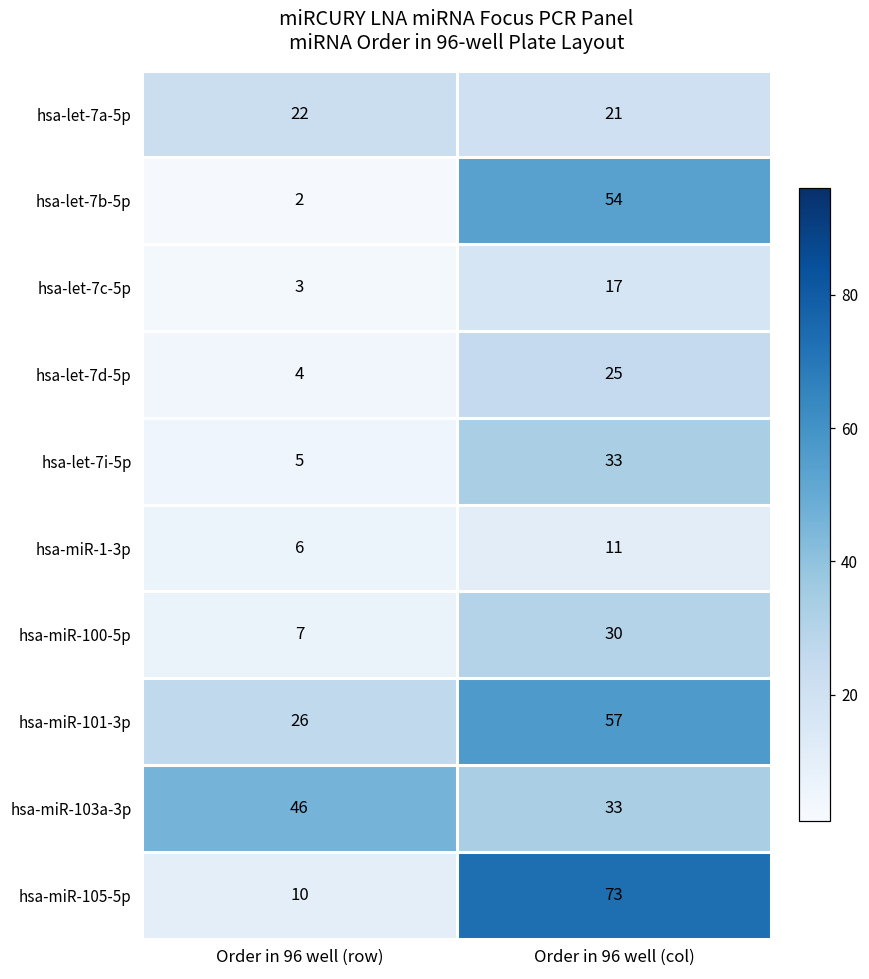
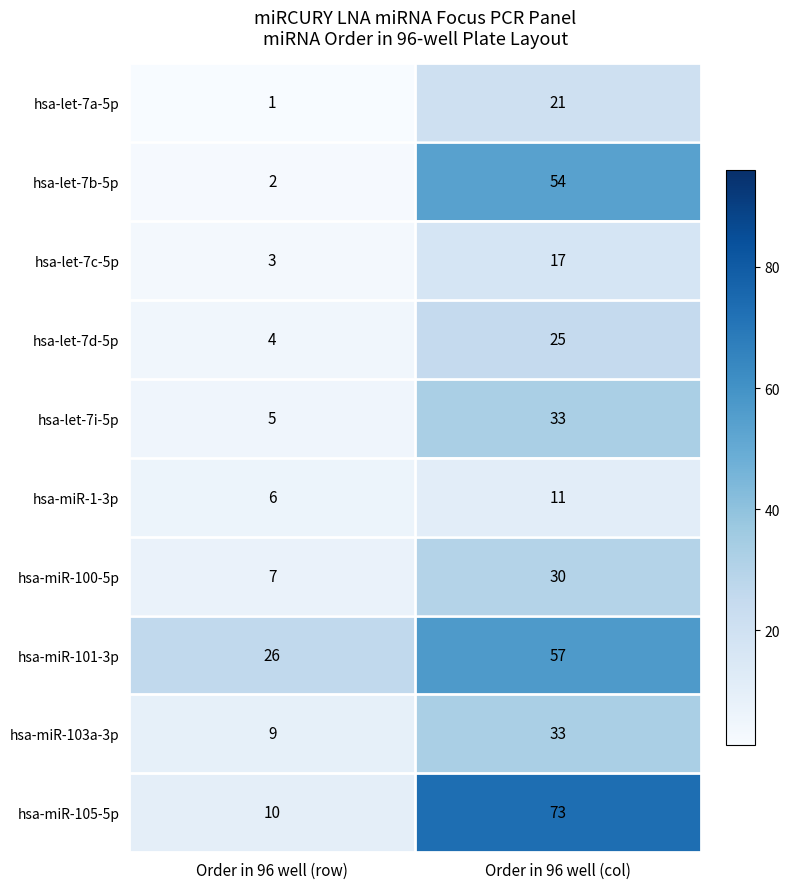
hsa-let-7a-5p, Order in 96 well (row): 22 -> 1
hsa-miR-103a-3p, Order in 96 well (row): 46 -> 9
